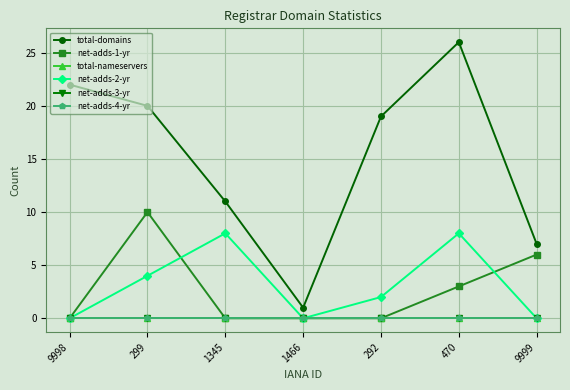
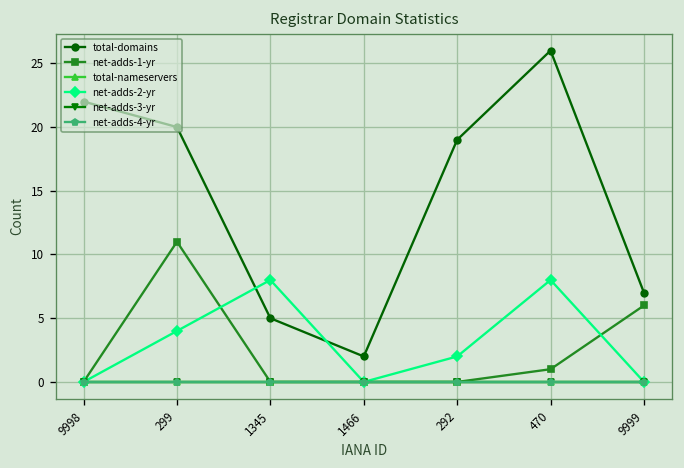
net-adds-1-yr, 299: 10 -> 11
total-domains, 1345: 11 -> 5
total-domains, 1466: 1 -> 2
net-adds-1-yr, 470: 3 -> 1
